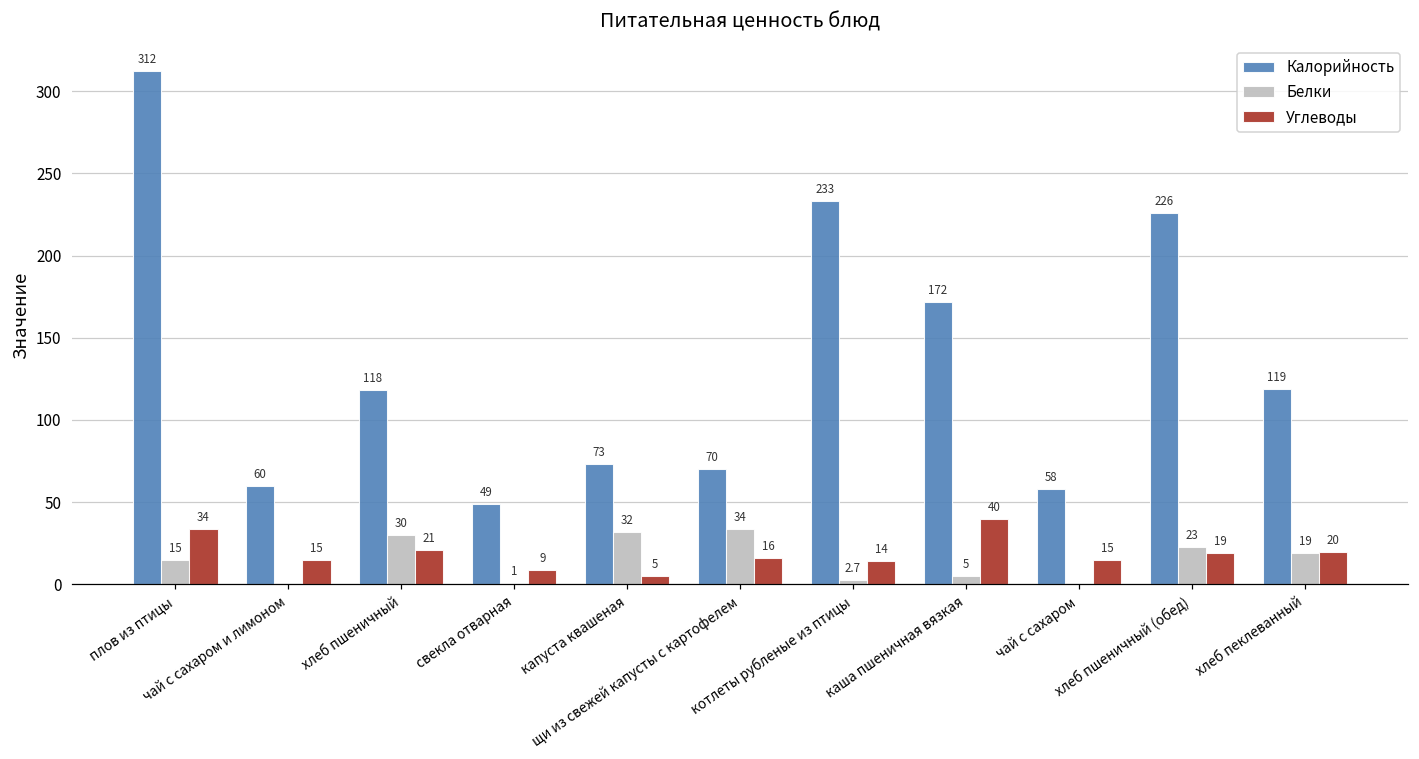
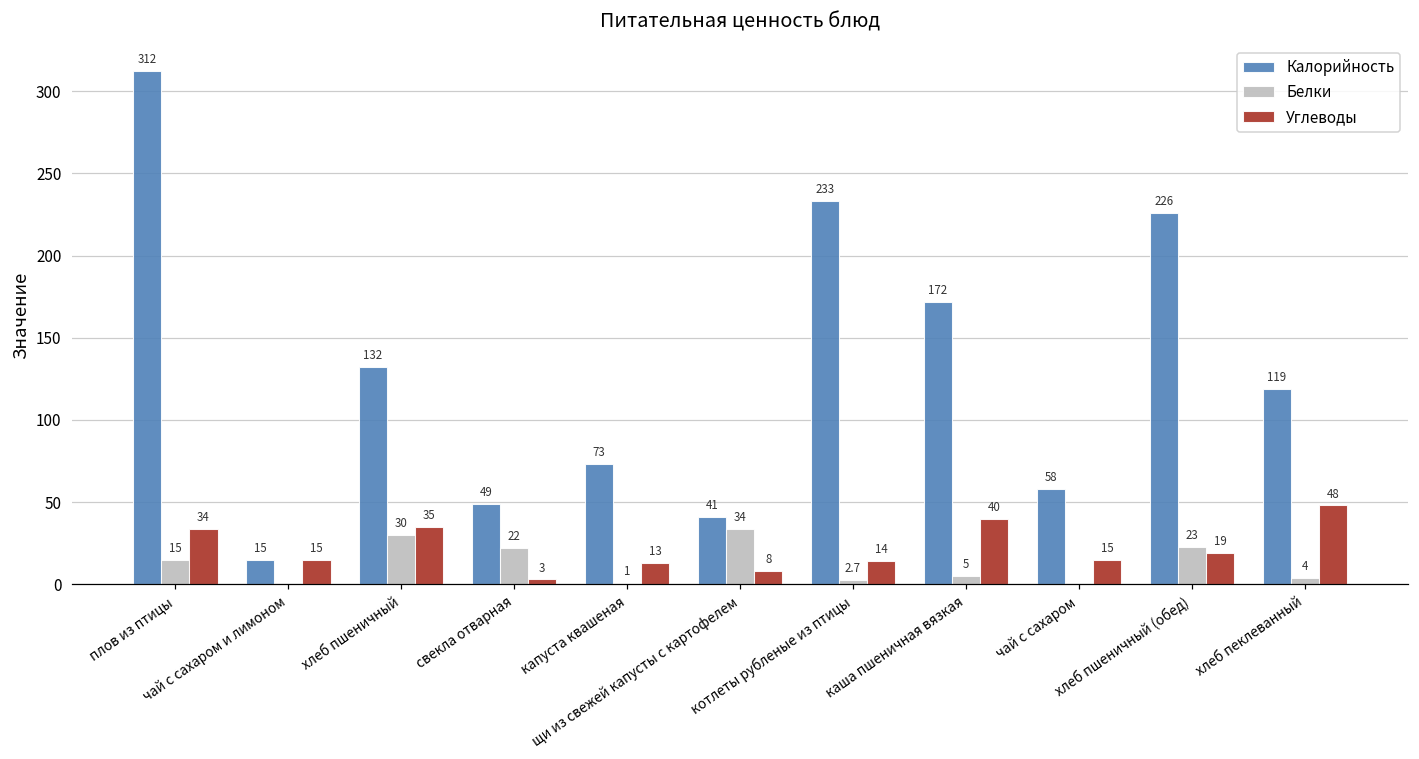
Калорийность, чай с сахаром и лимоном: 60 -> 15
Калорийность, хлеб пшеничный: 118 -> 132
Углеводы, хлеб пшеничный: 21 -> 35
Белки, свекла отварная: 1 -> 22
Углеводы, свекла отварная: 9 -> 3
Белки, капуста квашеная: 32 -> 1
Углеводы, капуста квашеная: 5 -> 13
Калорийность, щи из свежей капусты с картофелем: 70 -> 41
Углеводы, щи из свежей капусты с картофелем: 16 -> 8
Белки, хлеб пеклеванный: 19 -> 4
Углеводы, хлеб пеклеванный: 20 -> 48
